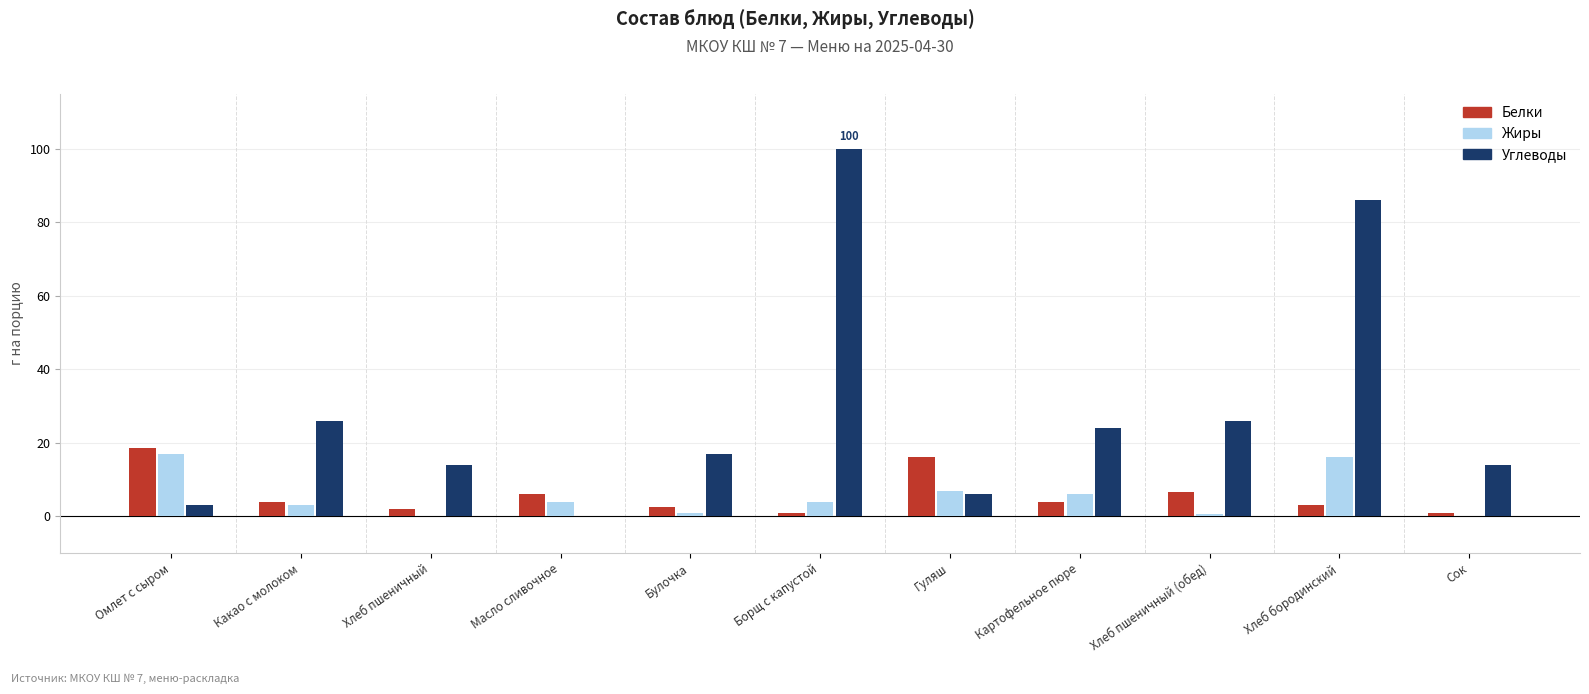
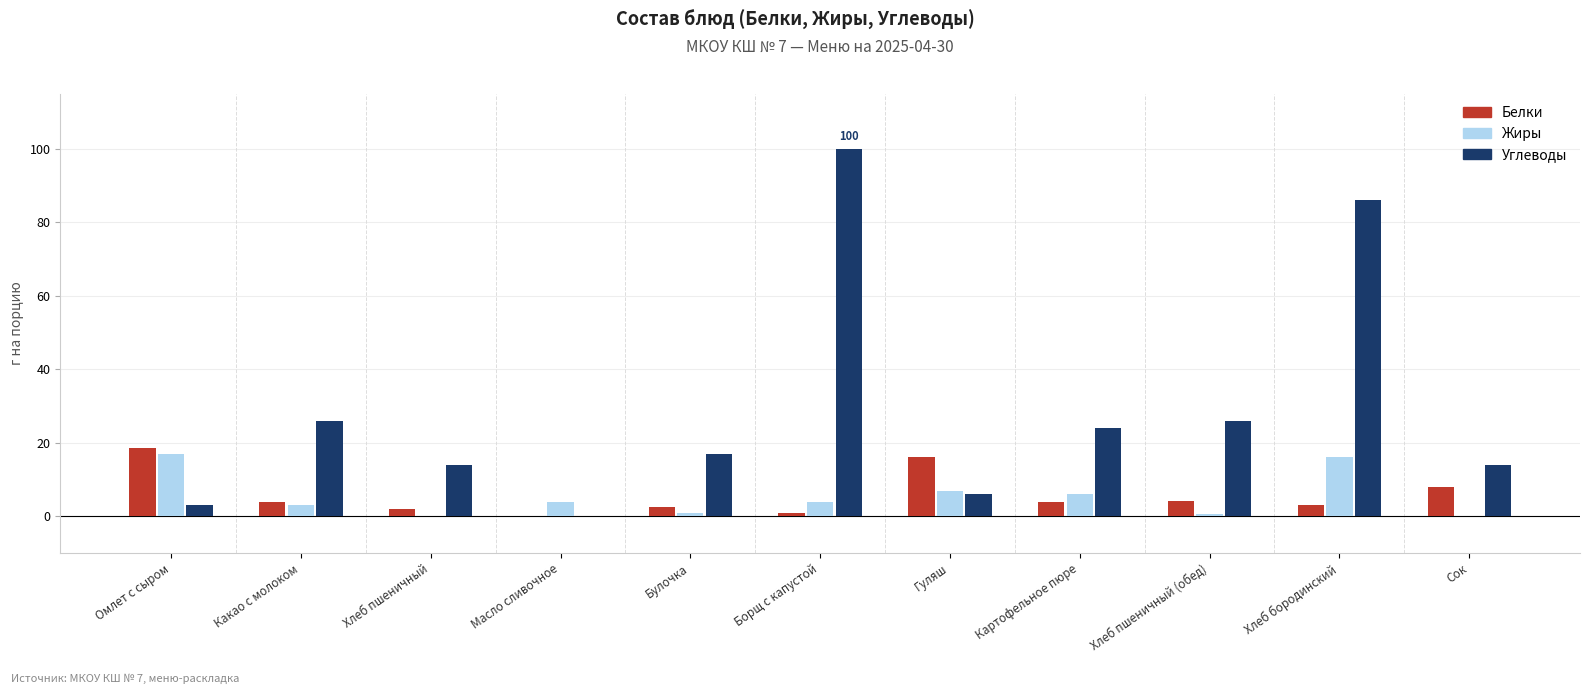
Белки, Масло сливочное: 6 -> 0
Белки, Хлеб пшеничный (обед): 7 -> 4
Белки, Сок: 1 -> 8
